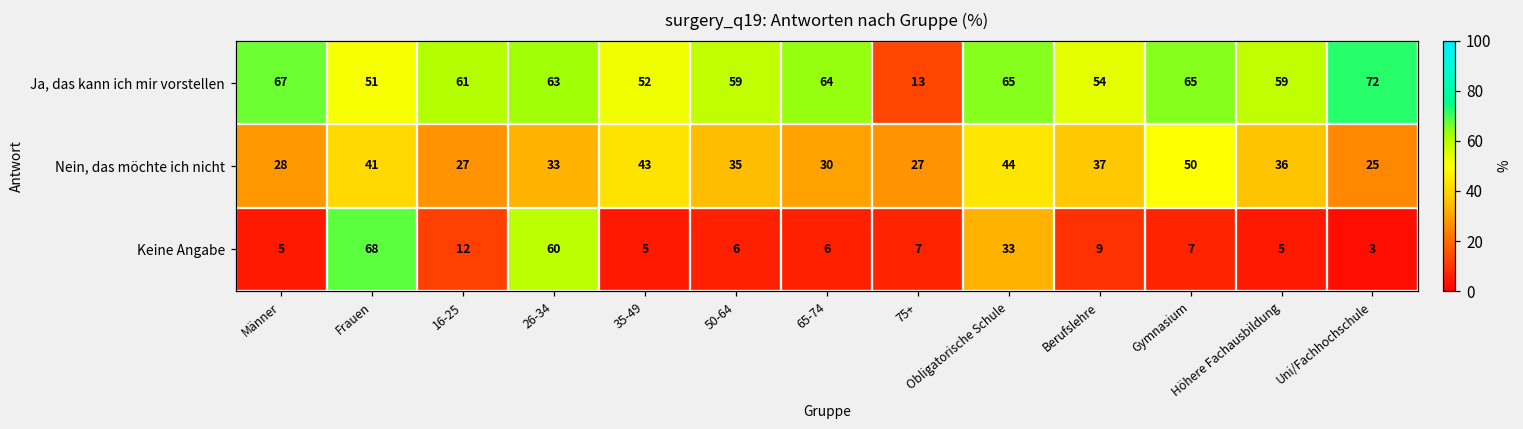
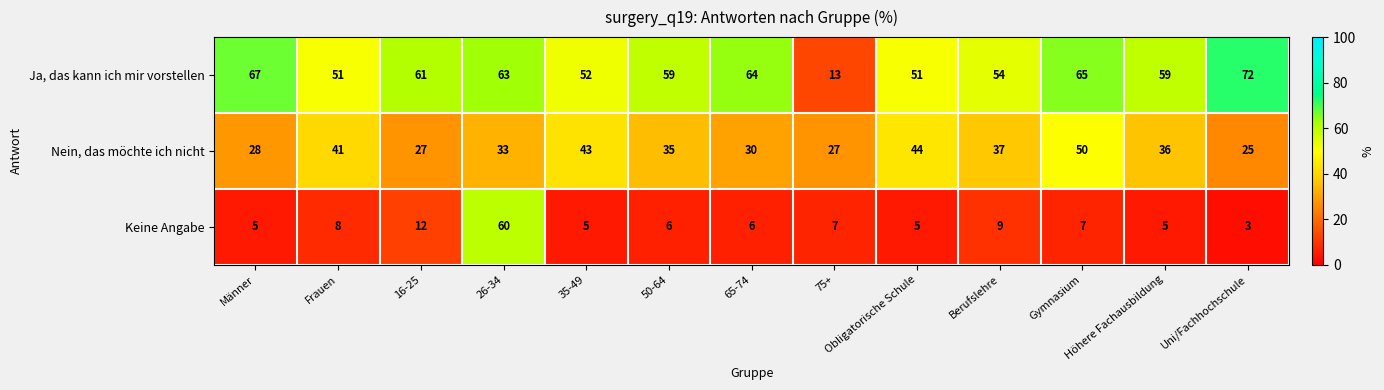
Ja, das kann ich mir vorstellen, Obligatorische Schule: 65 -> 51
Keine Angabe, Frauen: 68 -> 8
Keine Angabe, Obligatorische Schule: 33 -> 5
